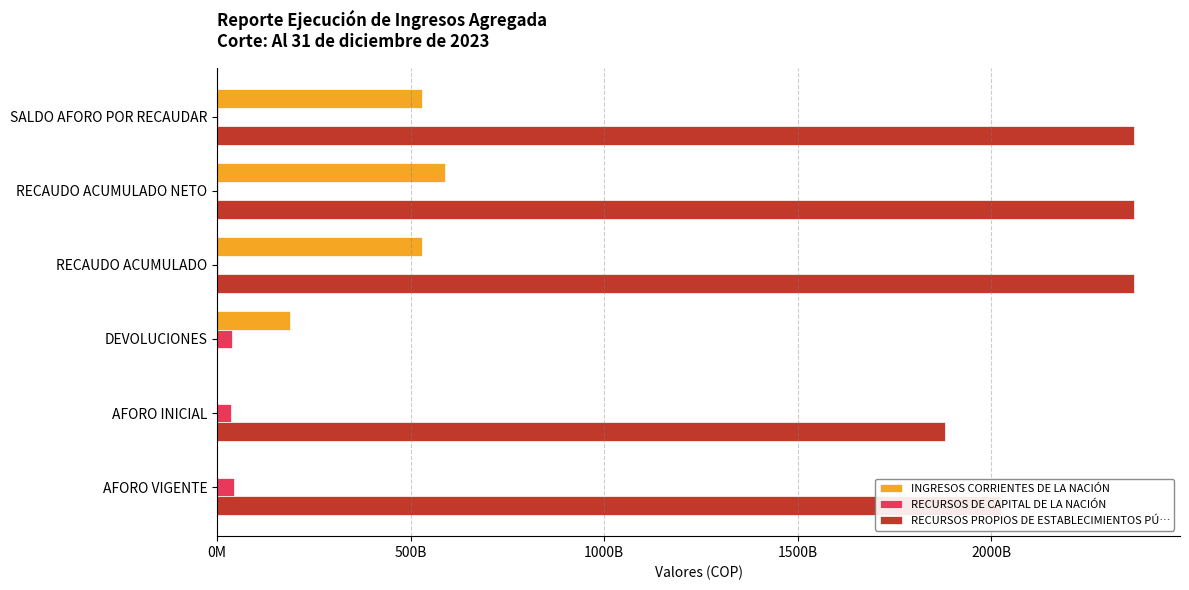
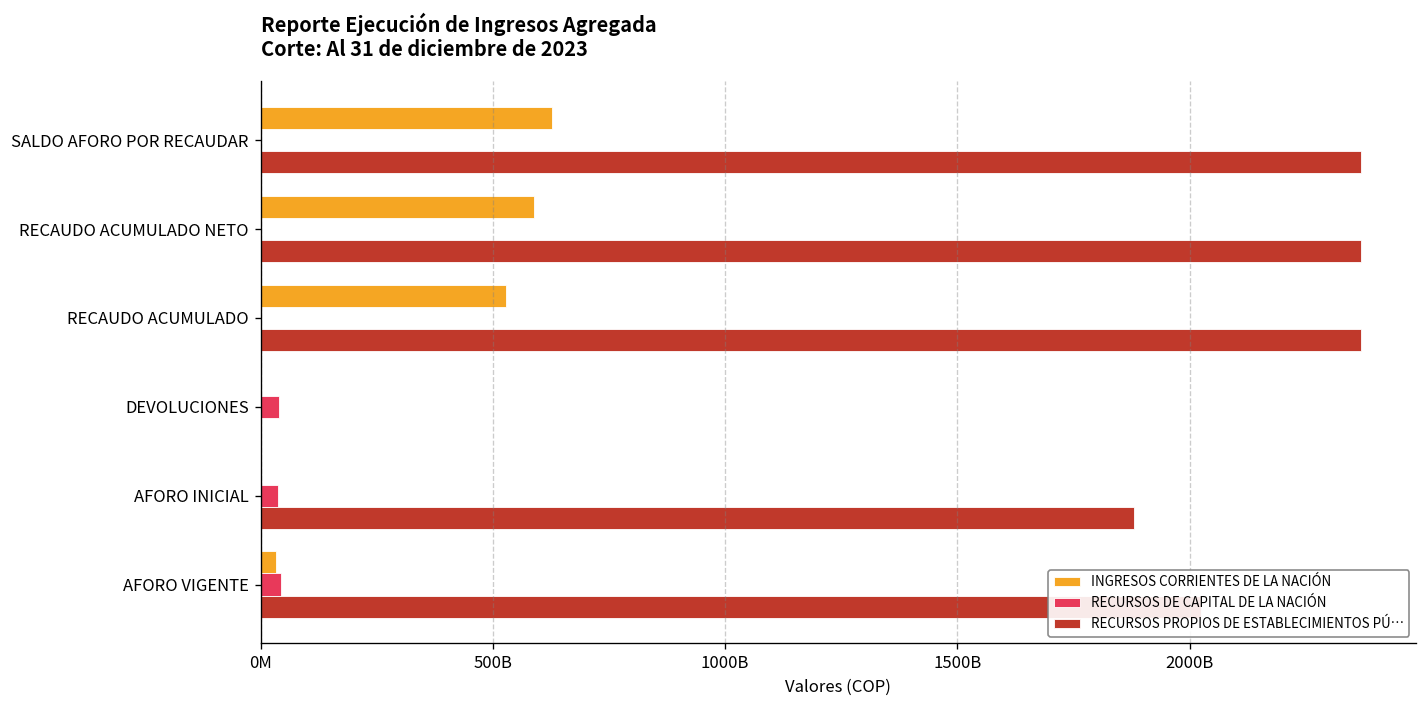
INGRESOS CORRIENTES DE LA NACIÓN, SALDO AFORO POR RECAUDAR: 530000000000 -> 630000000000
INGRESOS CORRIENTES DE LA NACIÓN, DEVOLUCIONES: 190000000000 -> 0
INGRESOS CORRIENTES DE LA NACIÓN, AFORO VIGENTE: 0 -> 30000000000
